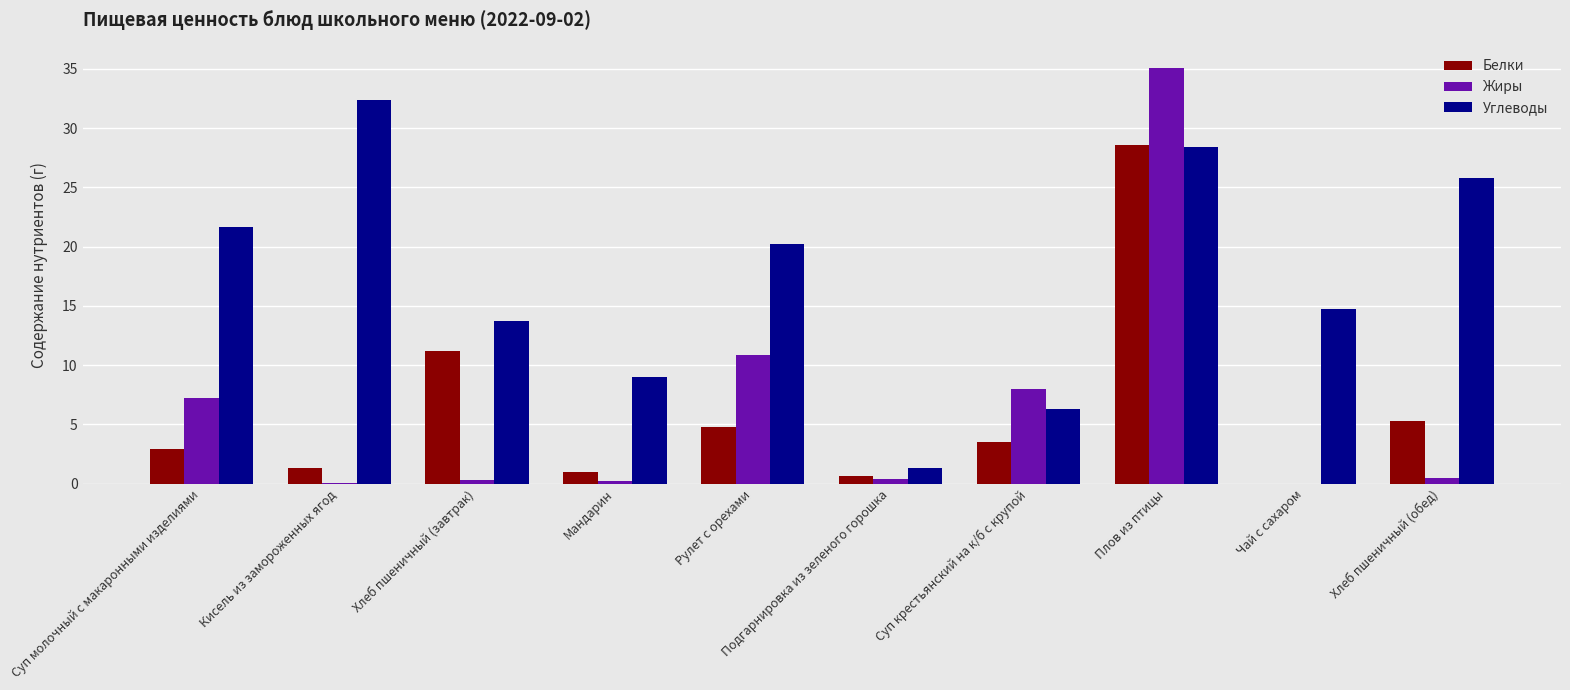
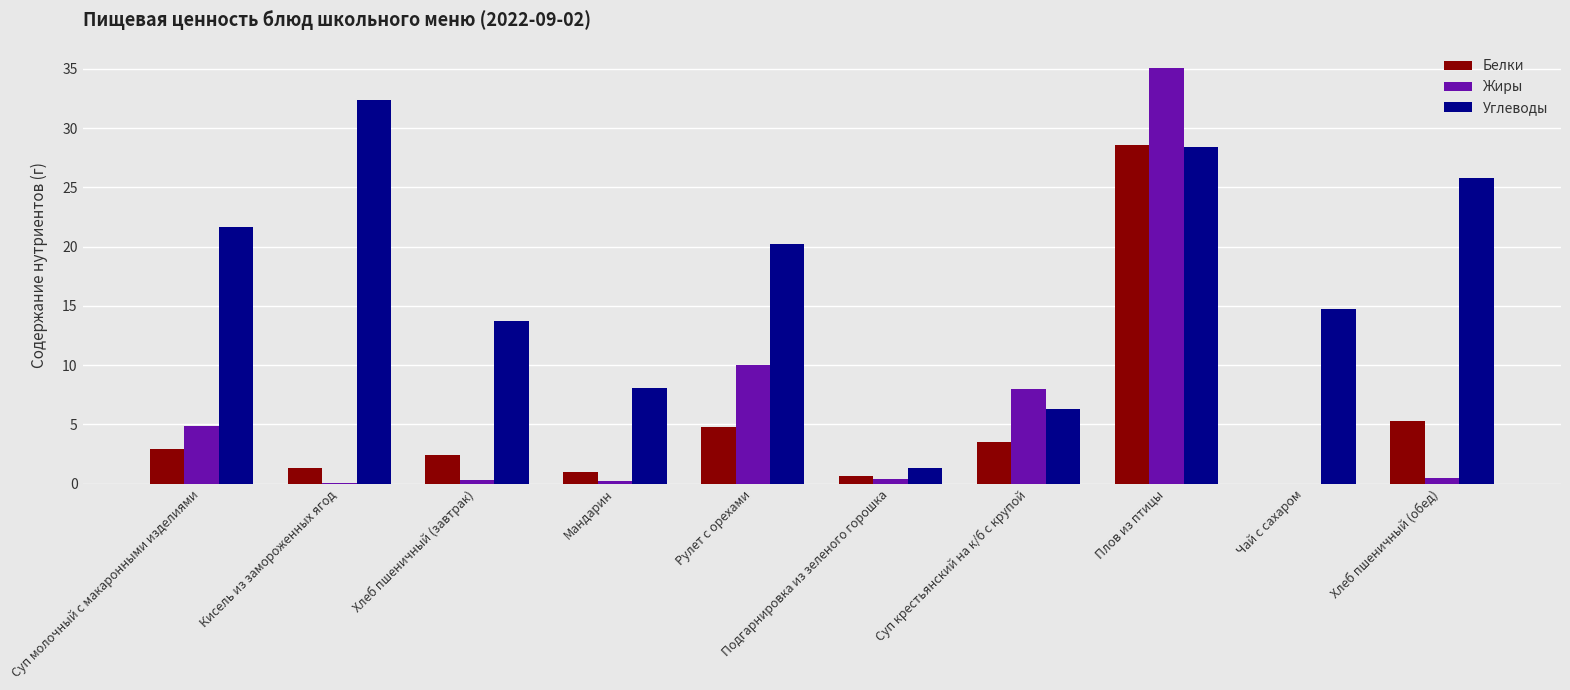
Жиры, Суп молочный с макаронными изделиями: 7.2 -> 4.8
Белки, Хлеб пшеничный (завтрак): 11.2 -> 2.4
Углеводы, Мандарин: 9.0 -> 8.1
Жиры, Рулет с орехами: 10.9 -> 10.0
